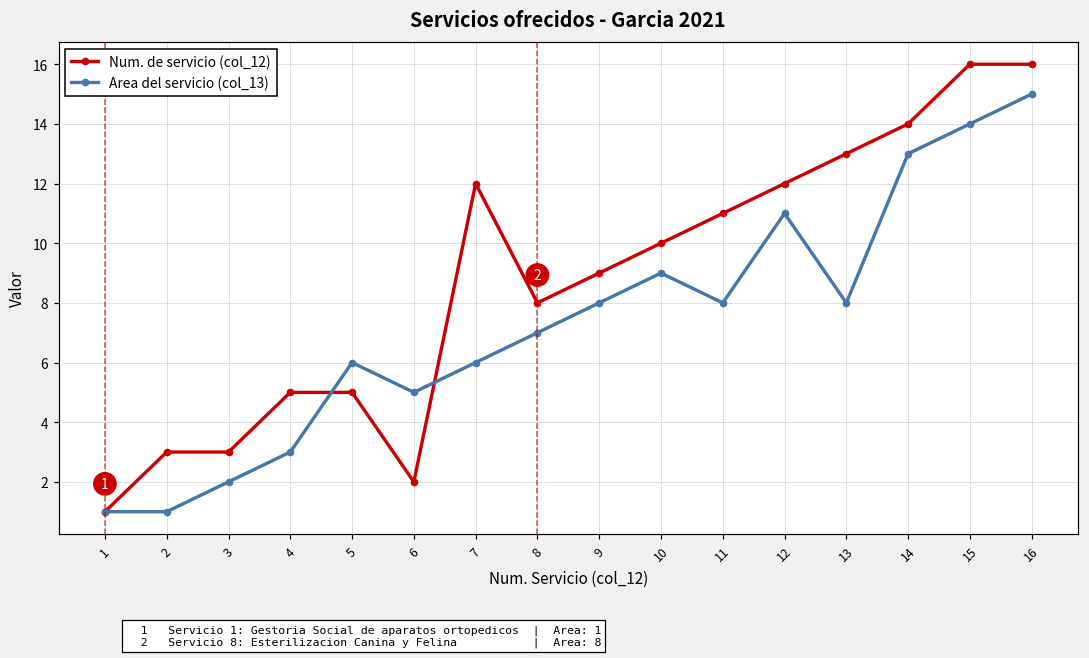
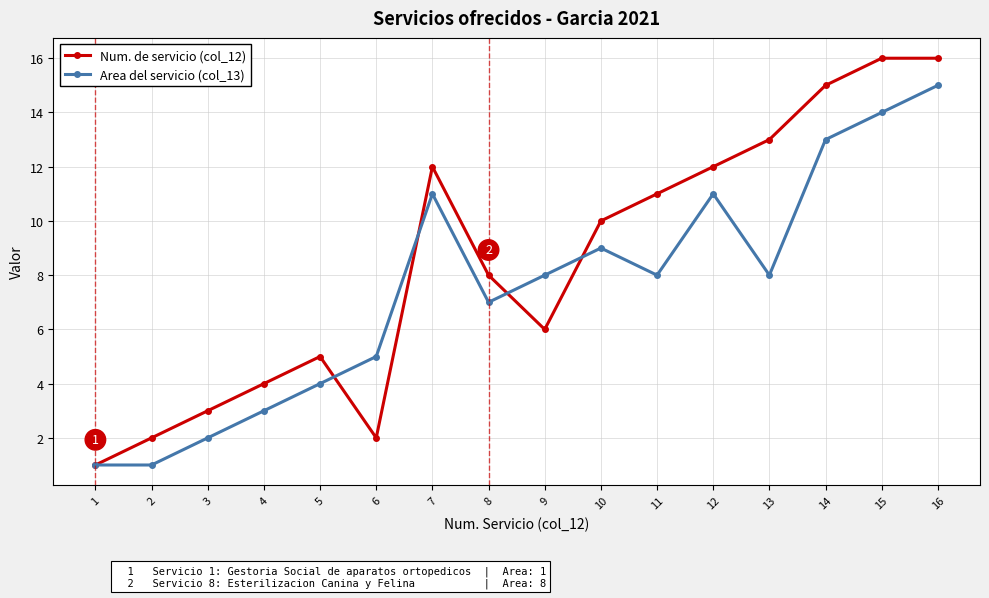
Num. de servicio (col_12), 2: 3 -> 2
Num. de servicio (col_12), 4: 5 -> 4
Area del servicio (col_13), 5: 6 -> 4
Area del servicio (col_13), 7: 6 -> 11
Num. de servicio (col_12), 9: 9 -> 6
Num. de servicio (col_12), 14: 14 -> 15
